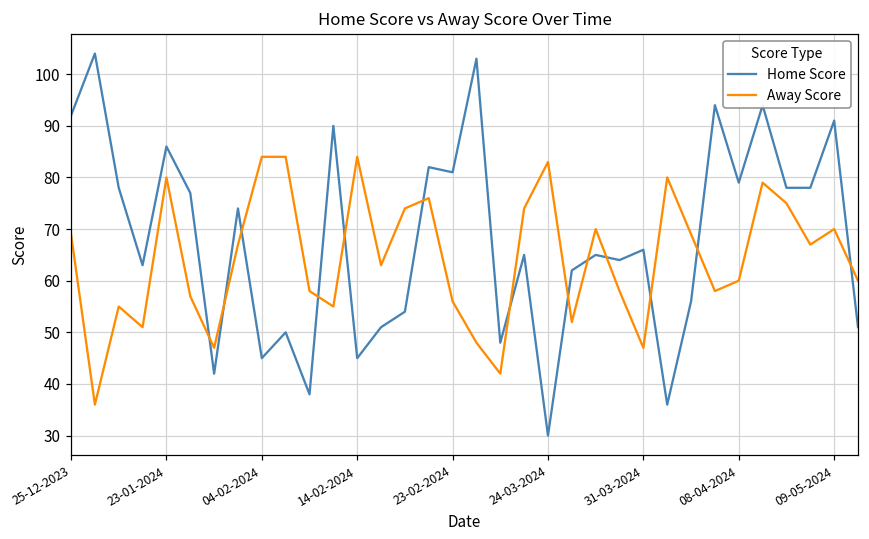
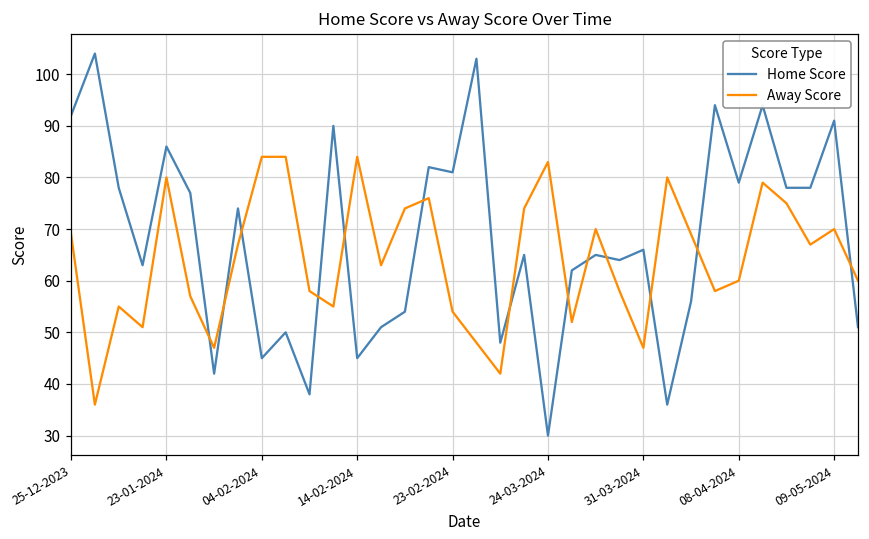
Away Score, 23-02-2024: 56 -> 54
